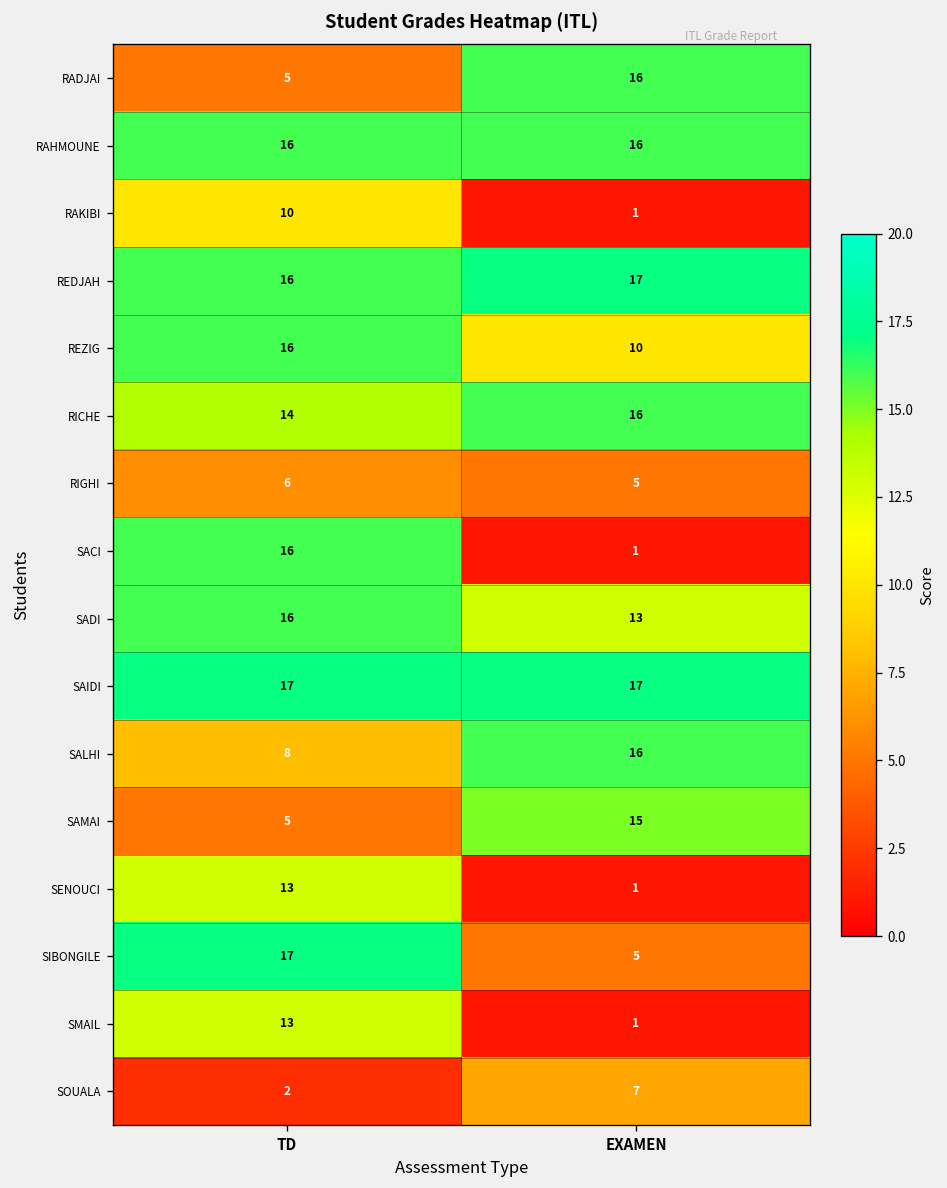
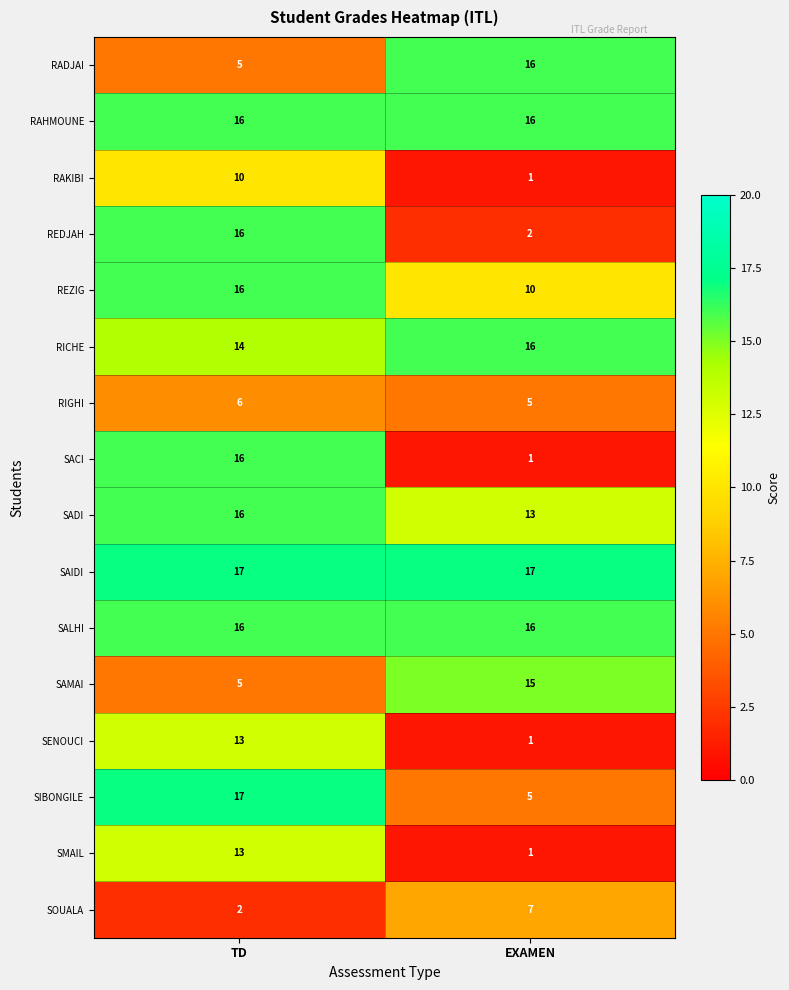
REDJAH, EXAMEN: 17 -> 2
SALHI, TD: 8 -> 16
